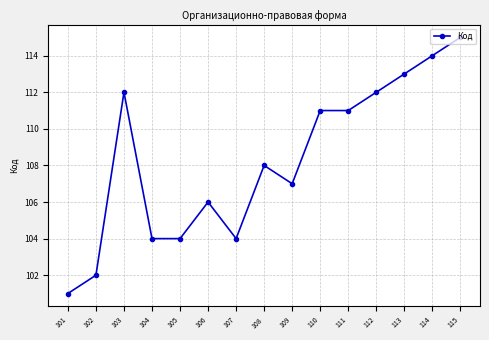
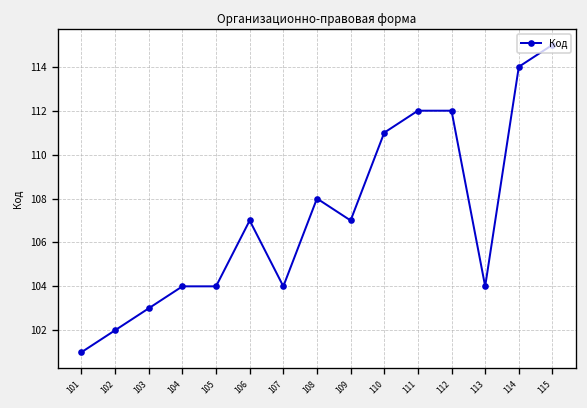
103: 112 -> 103
106: 106 -> 107
111: 111 -> 112
113: 113 -> 104
